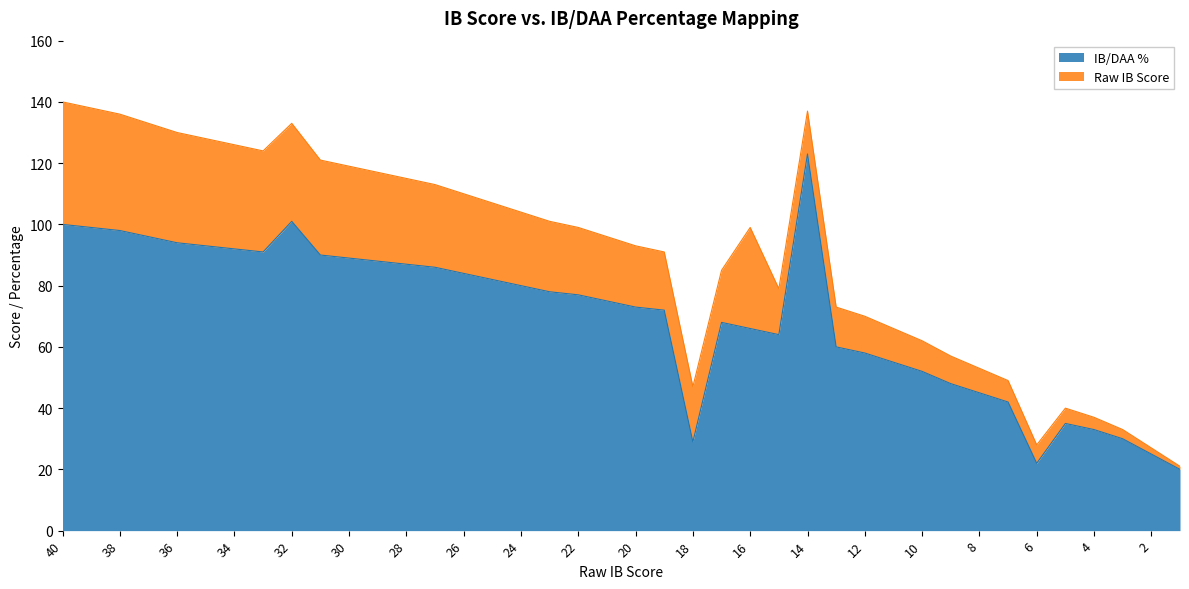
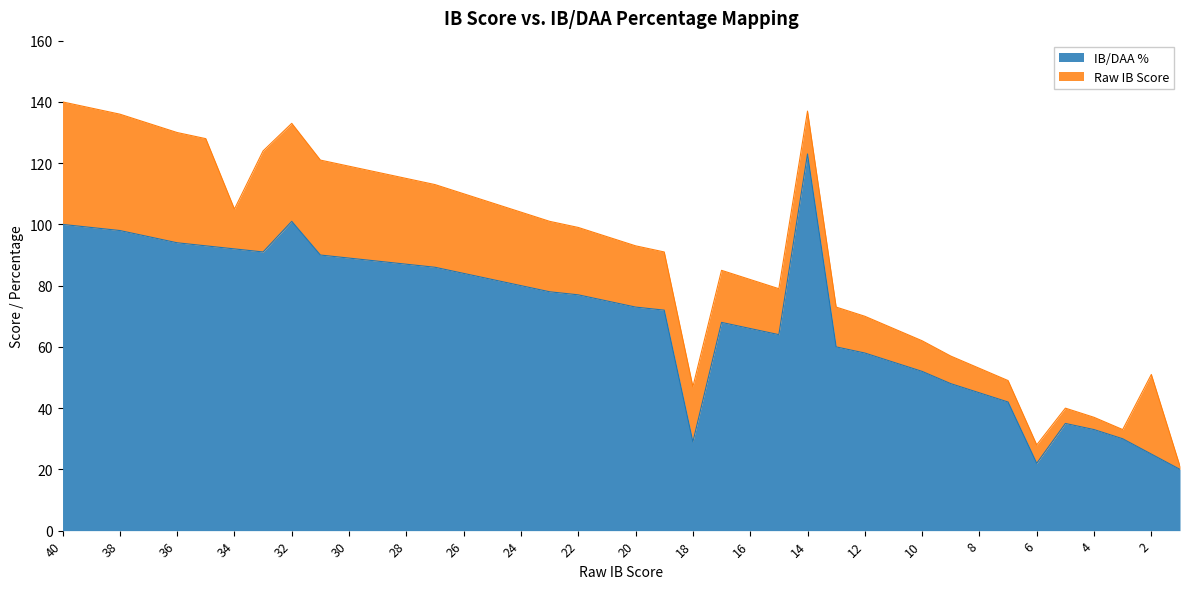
Raw IB Score, 34: 34 -> 13
Raw IB Score, 16: 33 -> 16
Raw IB Score, 2: 2 -> 26
